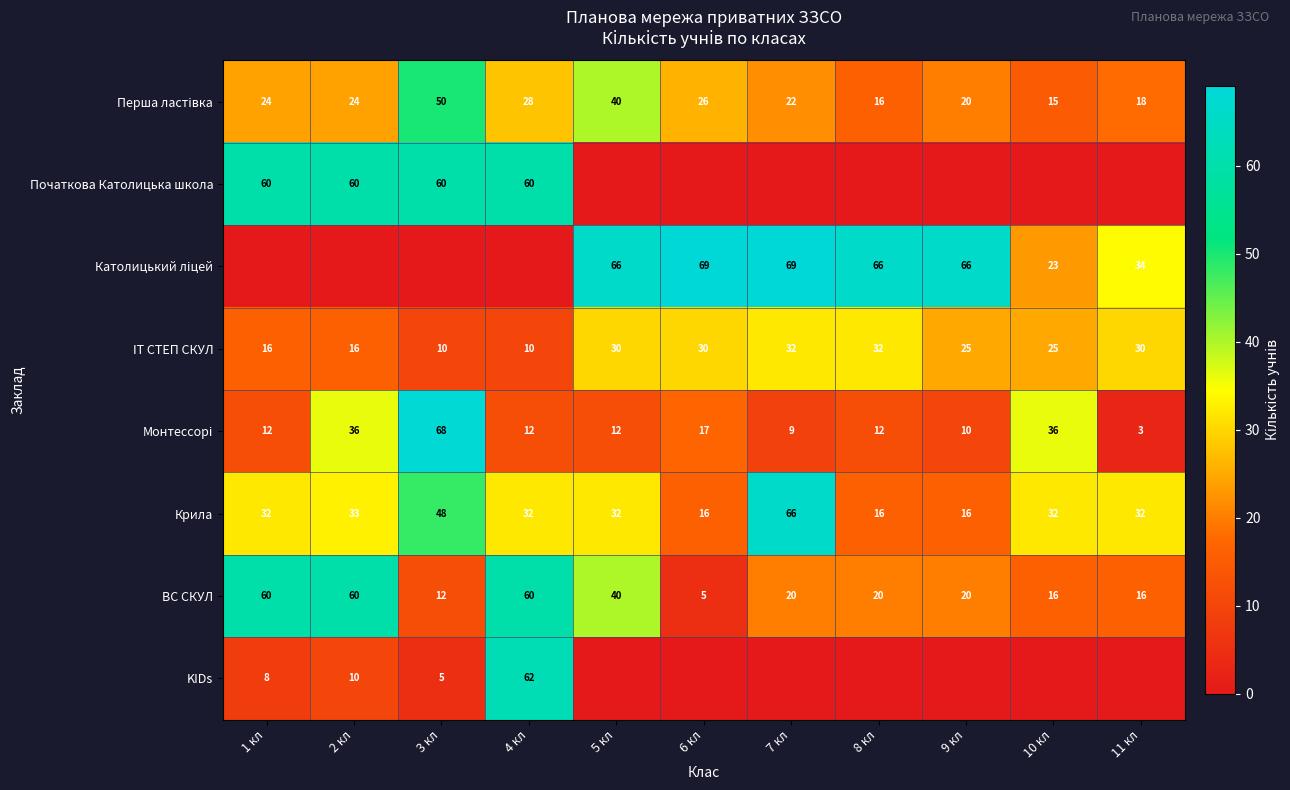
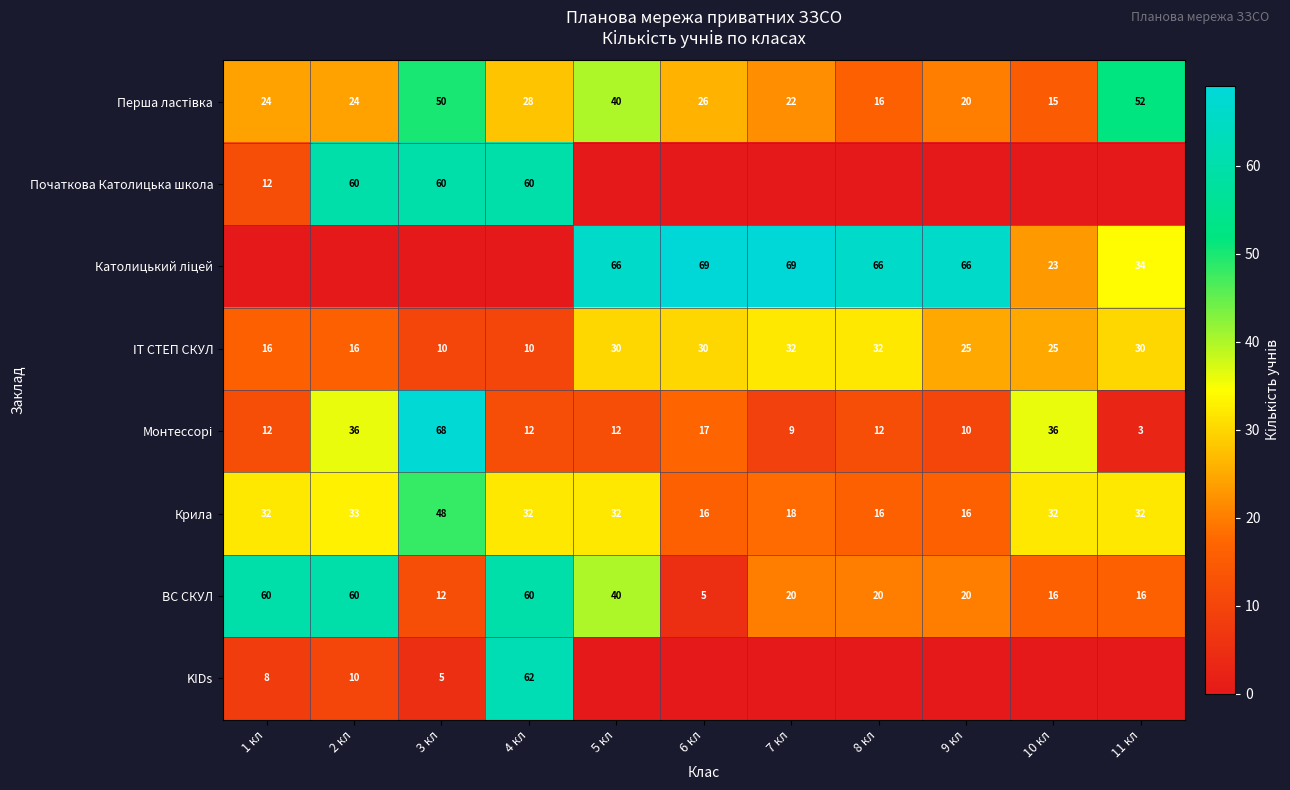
Перша ластівка, 11 кл: 18 -> 52
Початкова Католицька школа, 1 кл: 60 -> 12
Крила, 7 кл: 66 -> 18
